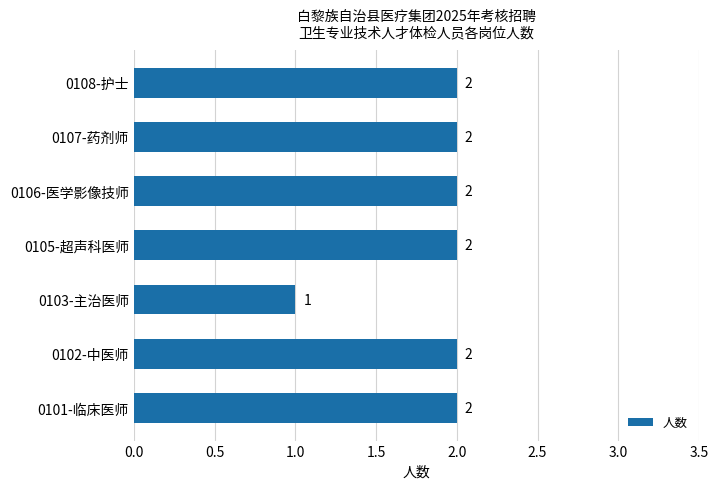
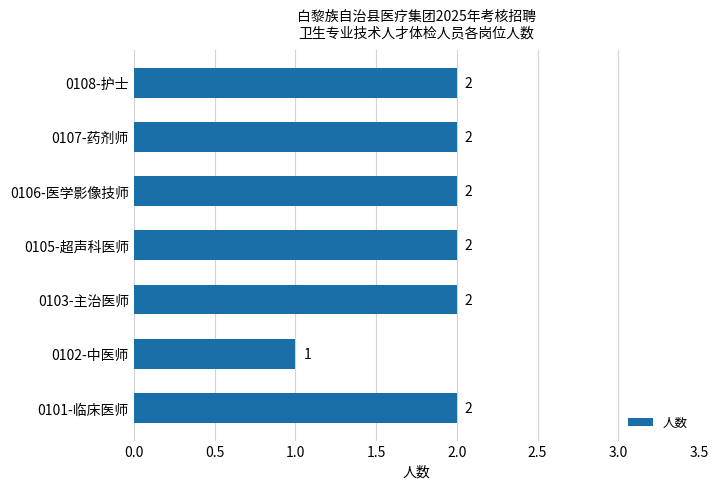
0103-主治医师: 1 -> 2
0102-中医师: 2 -> 1
